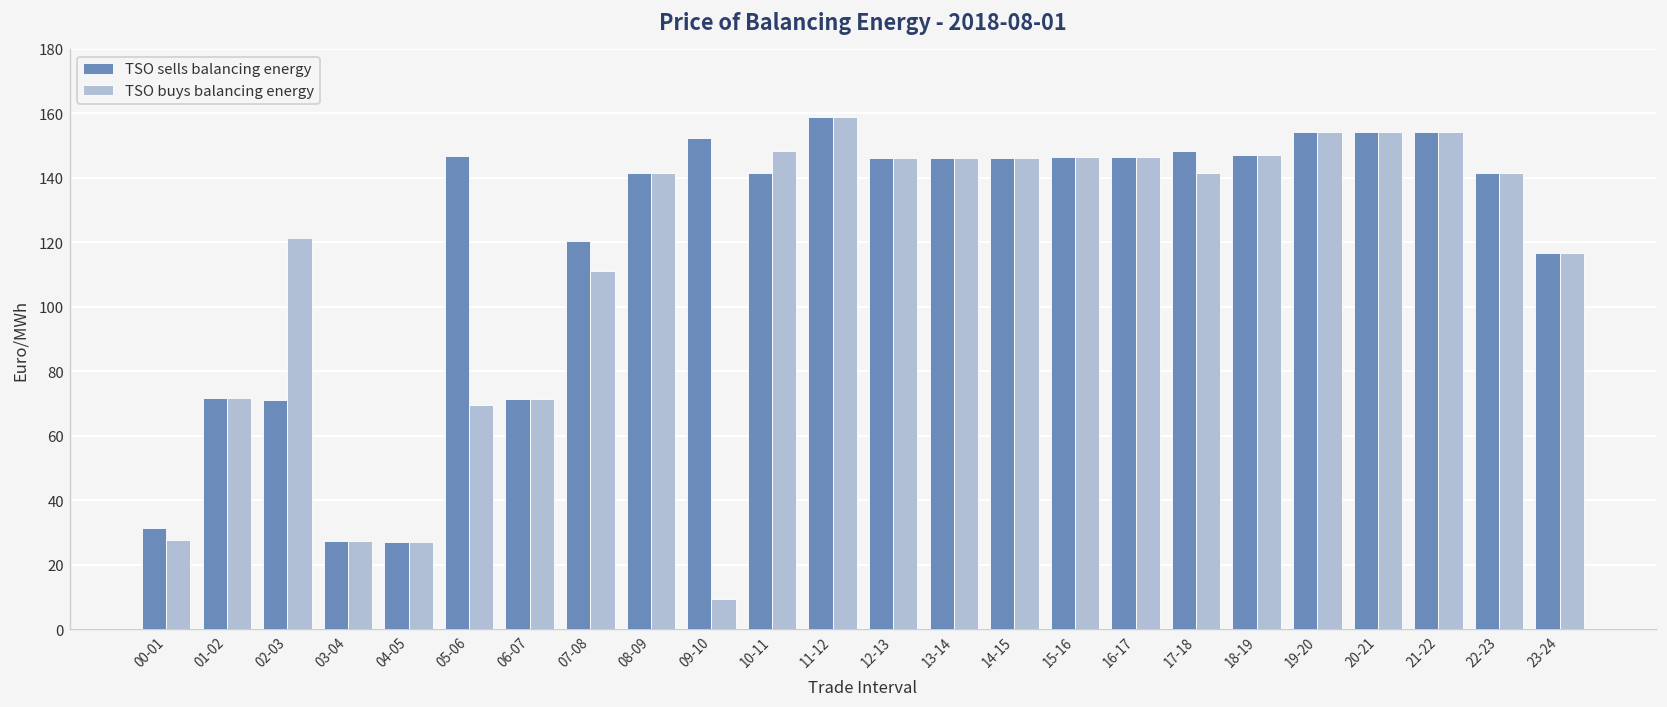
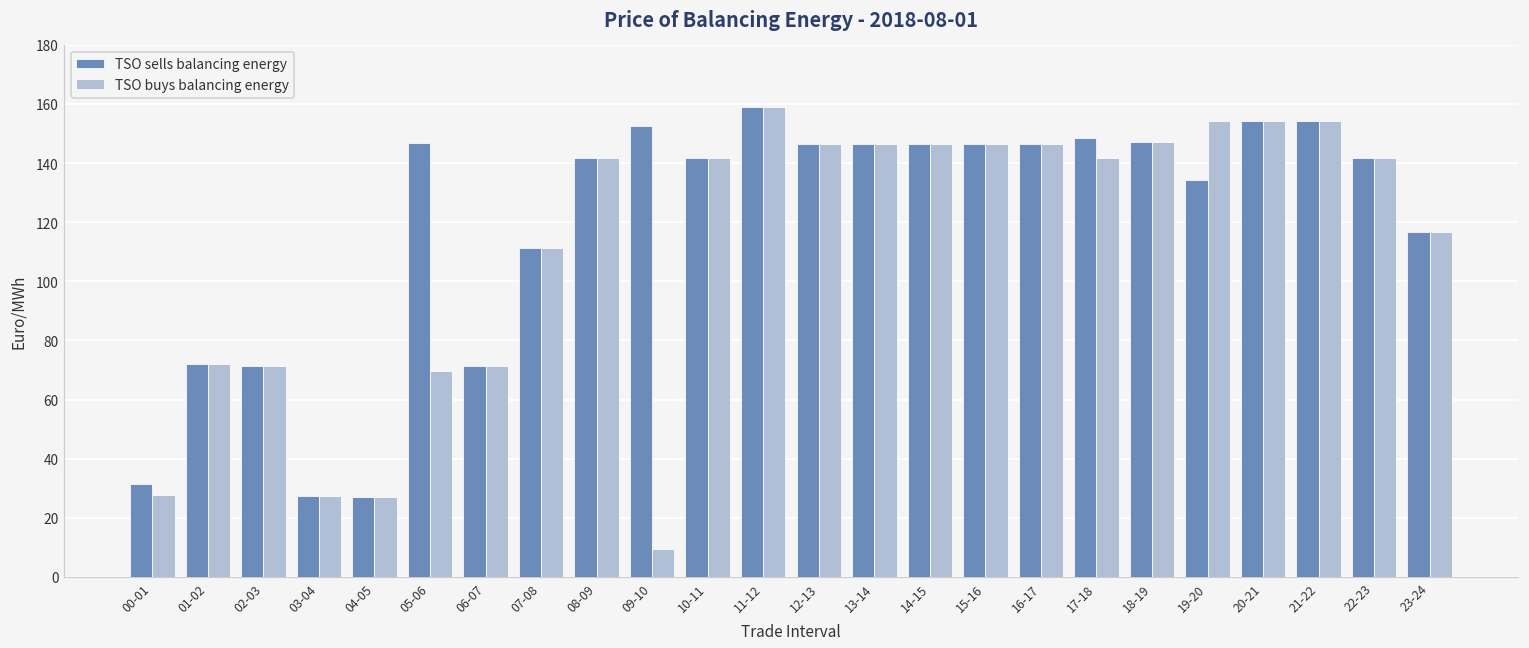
TSO buys balancing energy, 02-03: 121 -> 71
TSO sells balancing energy, 07-08: 121 -> 111
TSO buys balancing energy, 10-11: 148 -> 142
TSO sells balancing energy, 19-20: 154 -> 134
